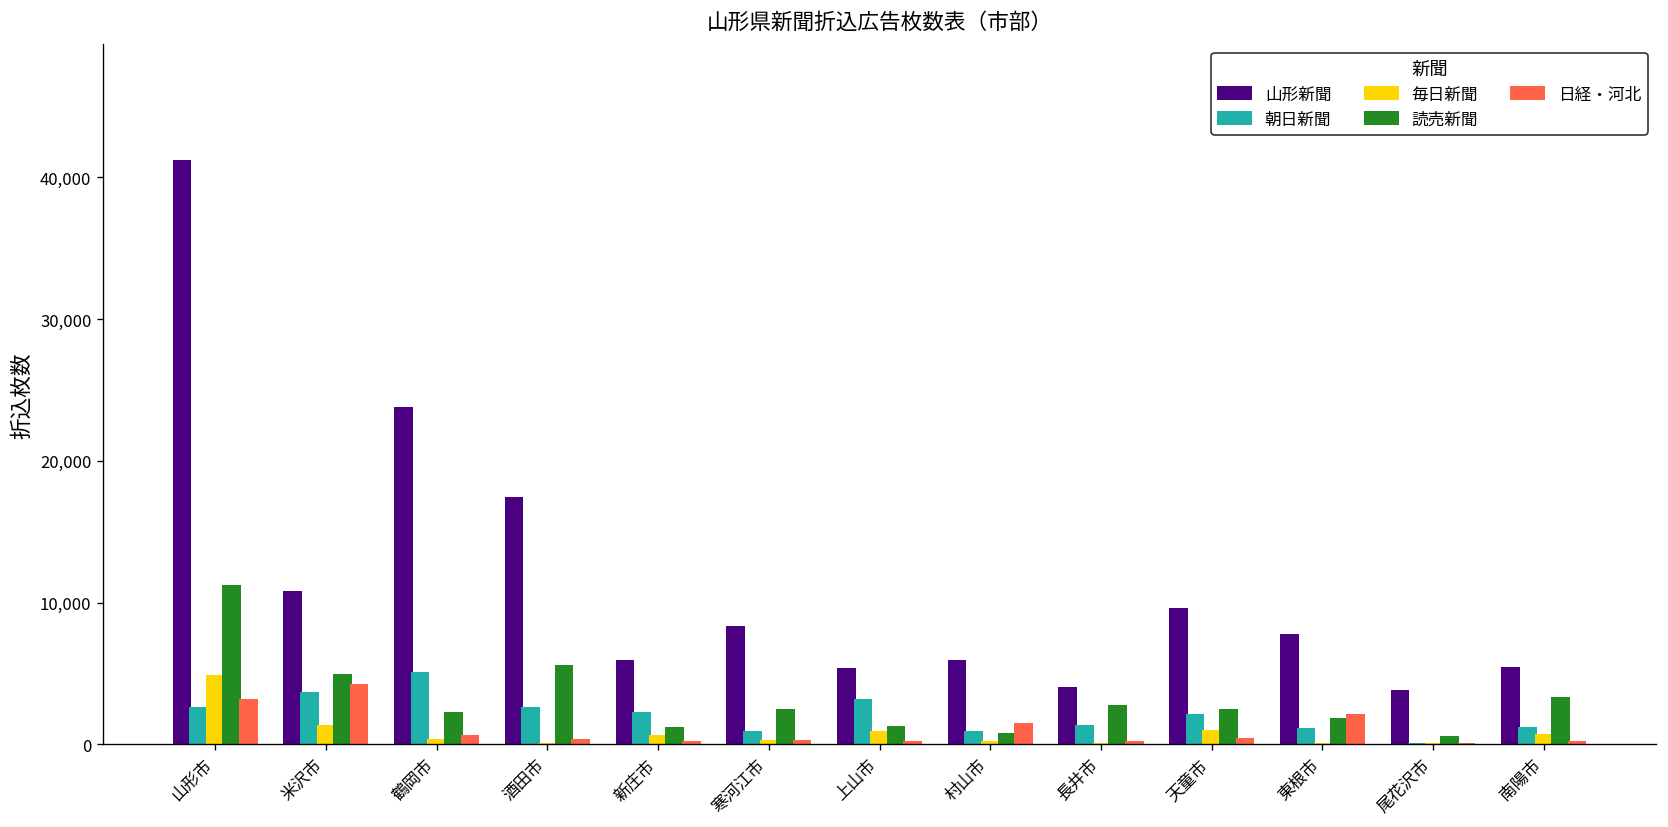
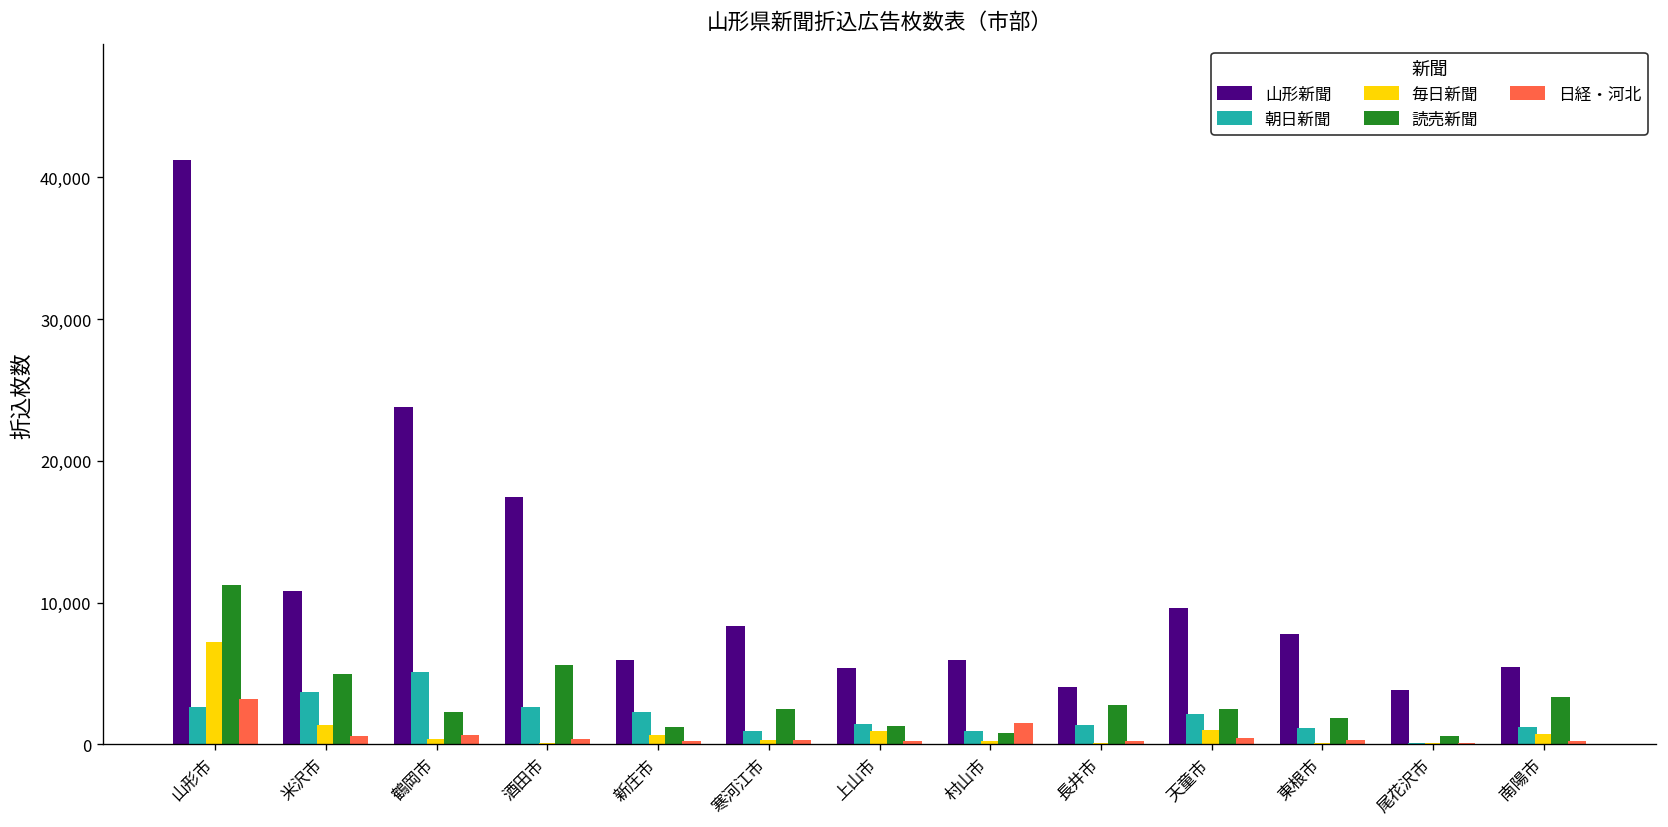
毎日新聞, 山形市: 4,900 -> 7,100
日経・河北, 米沢市: 4,200 -> 600
朝日新聞, 上山市: 3,100 -> 1,400
日経・河北, 東根市: 2,100 -> 300
